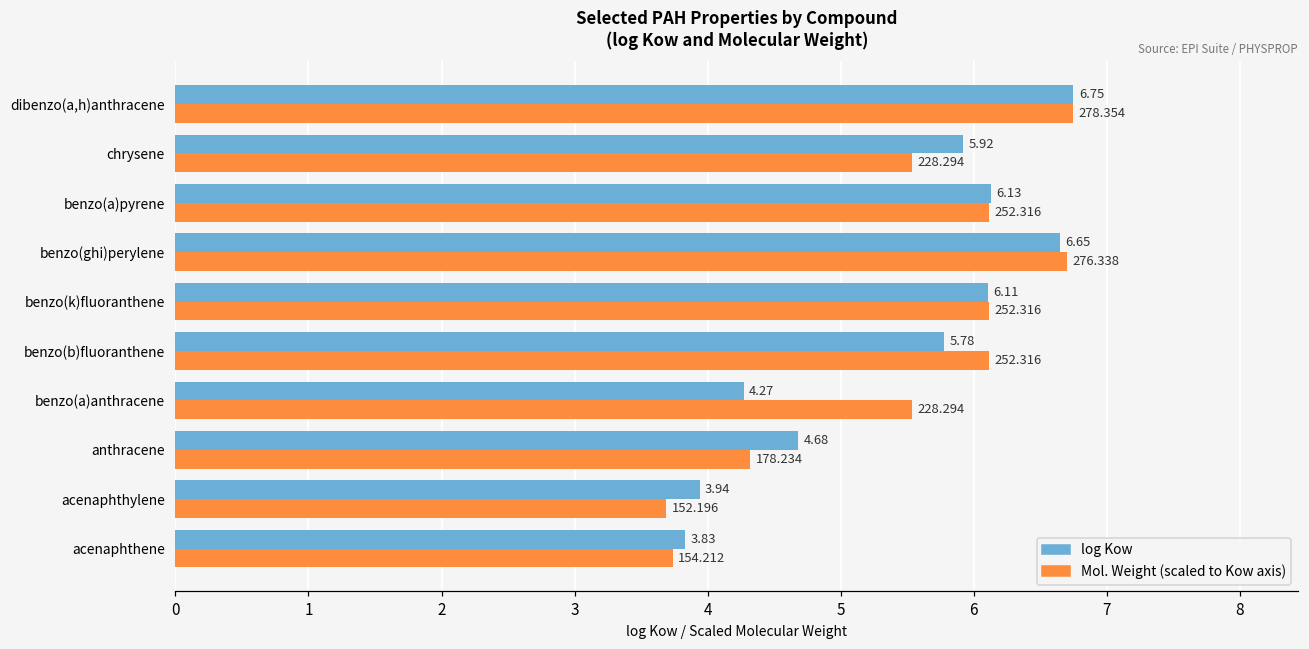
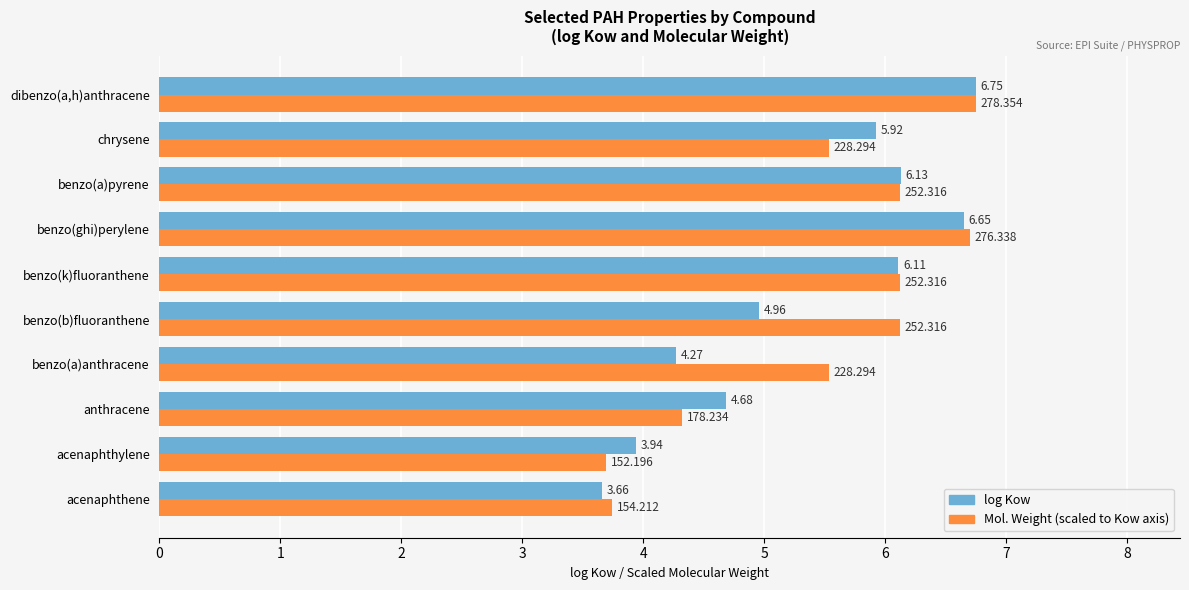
log Kow, benzo(b)fluoranthene: 5.78 -> 4.96
log Kow, acenaphthene: 3.83 -> 3.66
